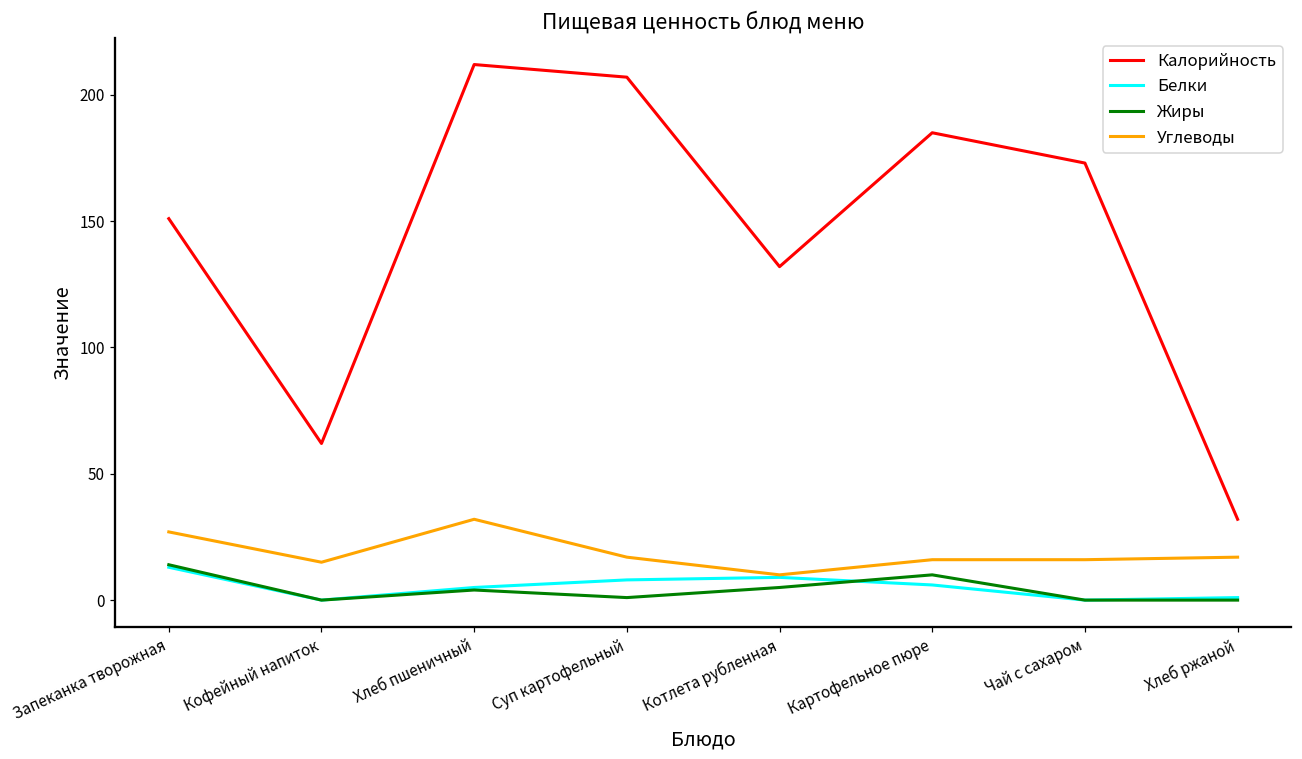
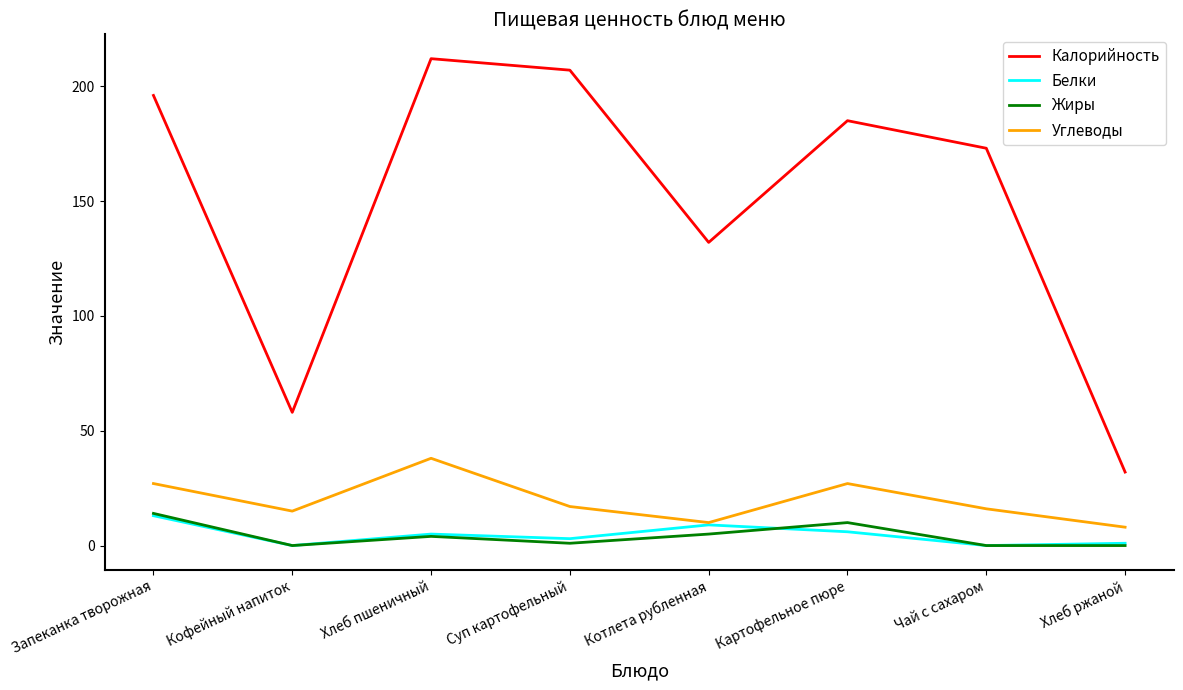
Калорийность, Запеканка творожная: 151 -> 196
Калорийность, Кофейный напиток: 62 -> 58
Углеводы, Хлеб пшеничный: 32 -> 38
Белки, Суп картофельный: 8 -> 3
Углеводы, Картофельное пюре: 16 -> 27
Углеводы, Хлеб ржаной: 17 -> 8
